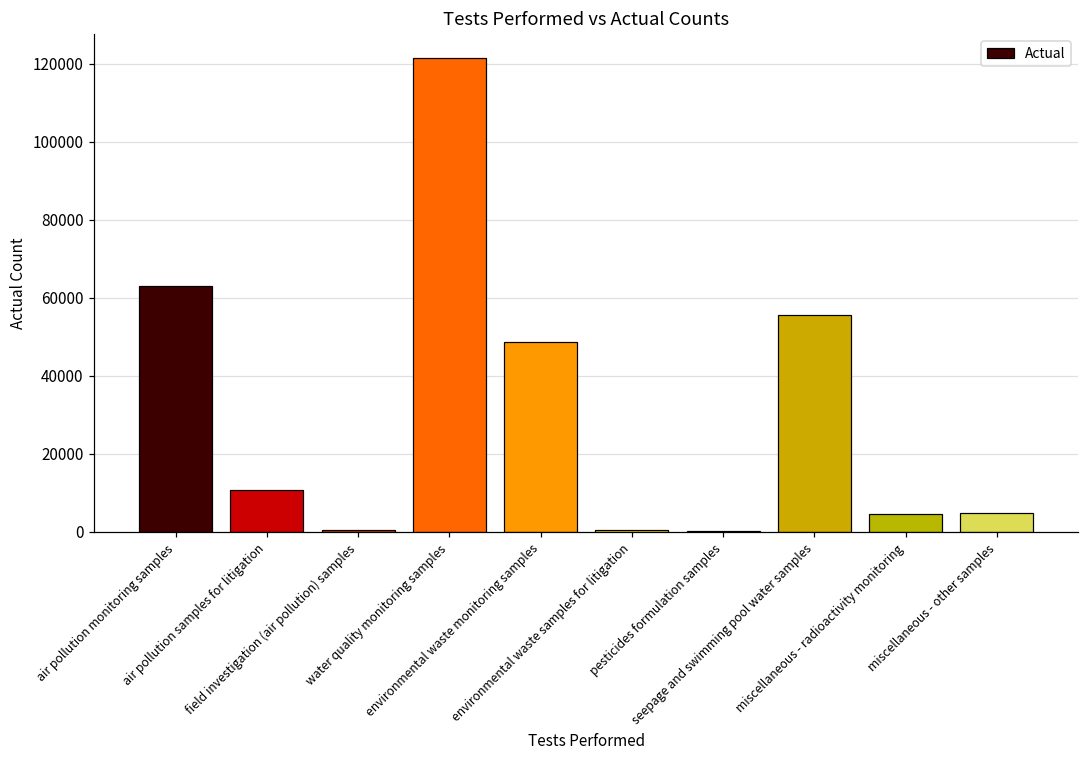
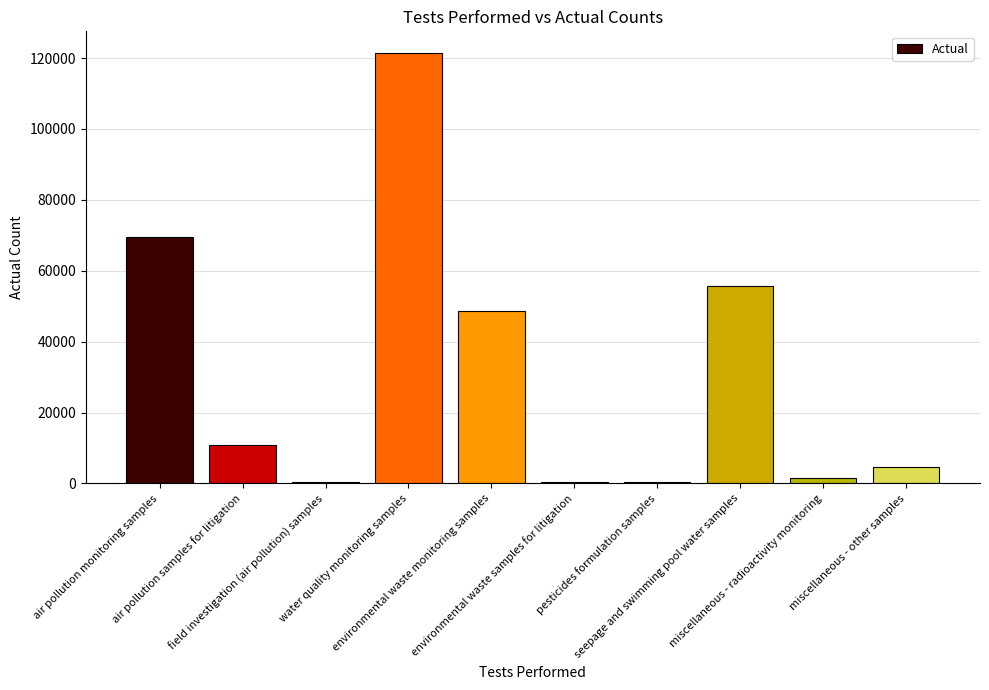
air pollution monitoring samples: 63000 -> 70000
miscellaneous - radioactivity monitoring: 5000 -> 2000
